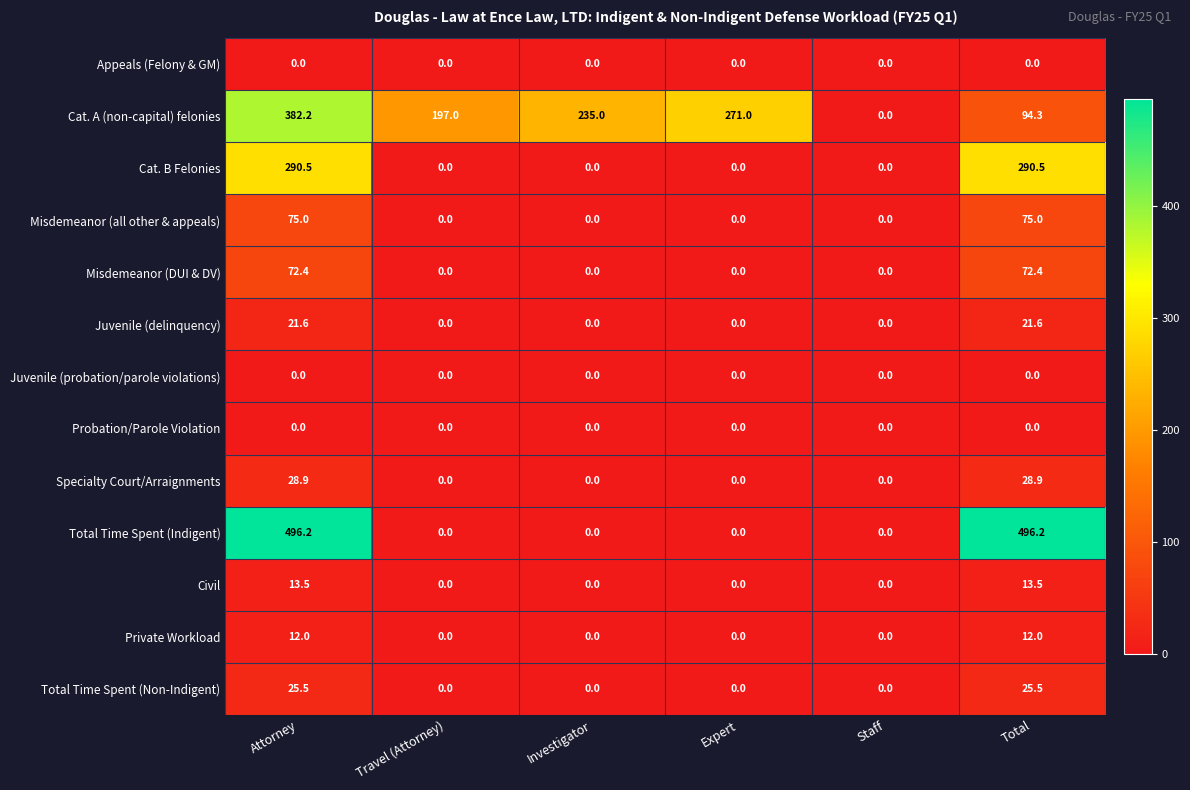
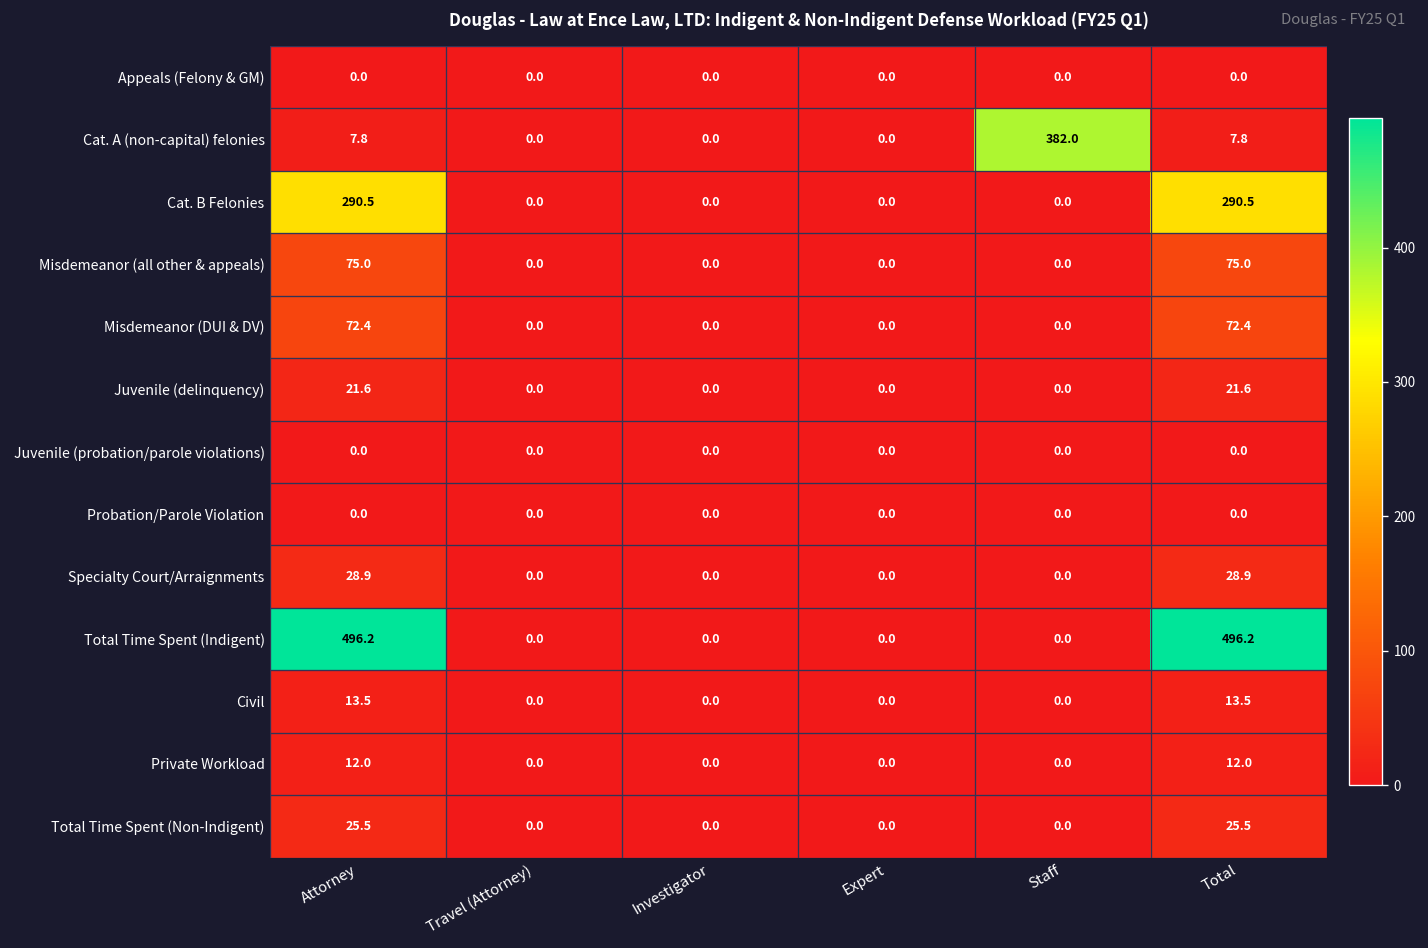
Cat. A (non-capital) felonies, Attorney: 382.2 -> 7.8
Cat. A (non-capital) felonies, Travel (Attorney): 197.0 -> 0.0
Cat. A (non-capital) felonies, Investigator: 235.0 -> 0.0
Cat. A (non-capital) felonies, Expert: 271.0 -> 0.0
Cat. A (non-capital) felonies, Staff: 0.0 -> 382.0
Cat. A (non-capital) felonies, Total: 94.3 -> 7.8
